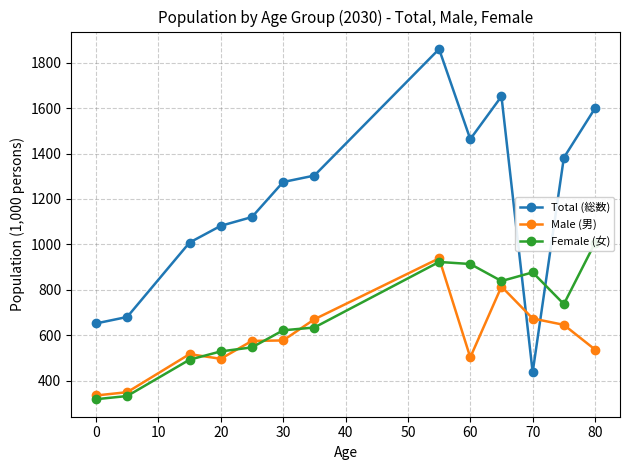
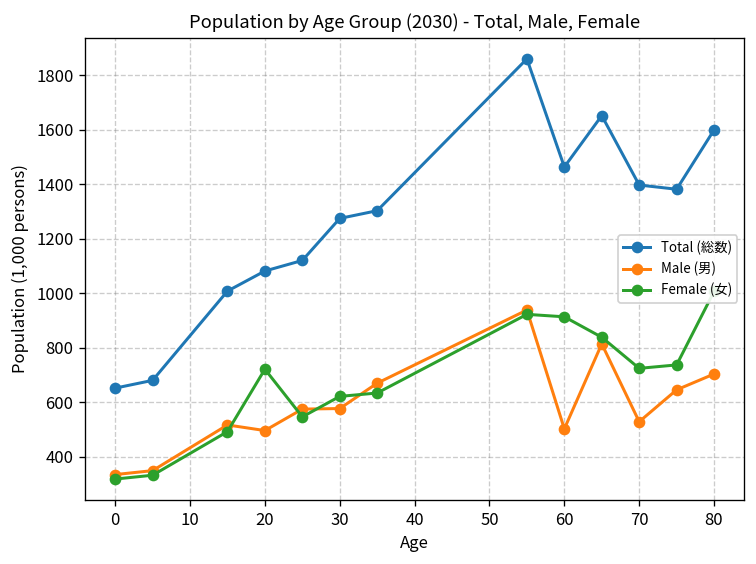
Female (女), 20: 530 -> 720
Total (総数), 70: 440 -> 1400
Male (男), 70: 670 -> 530
Female (女), 70: 880 -> 720
Male (男), 80: 540 -> 700
